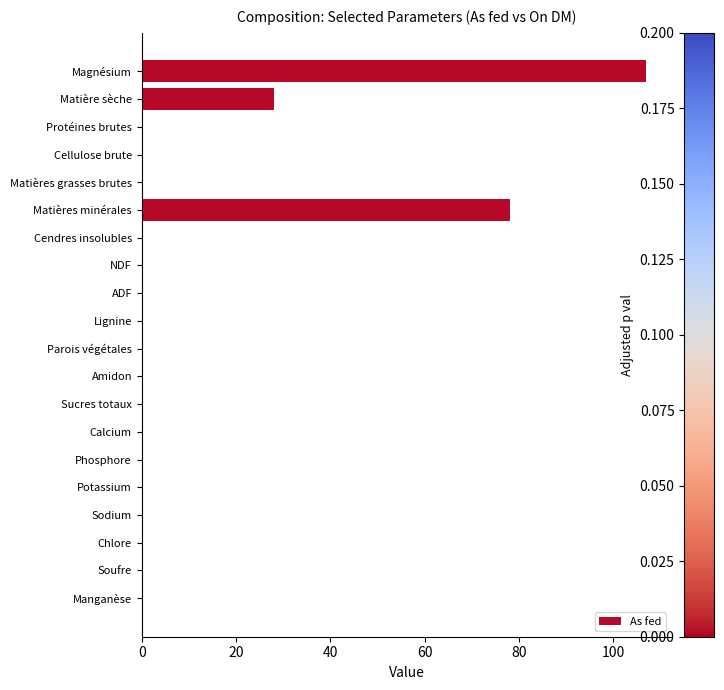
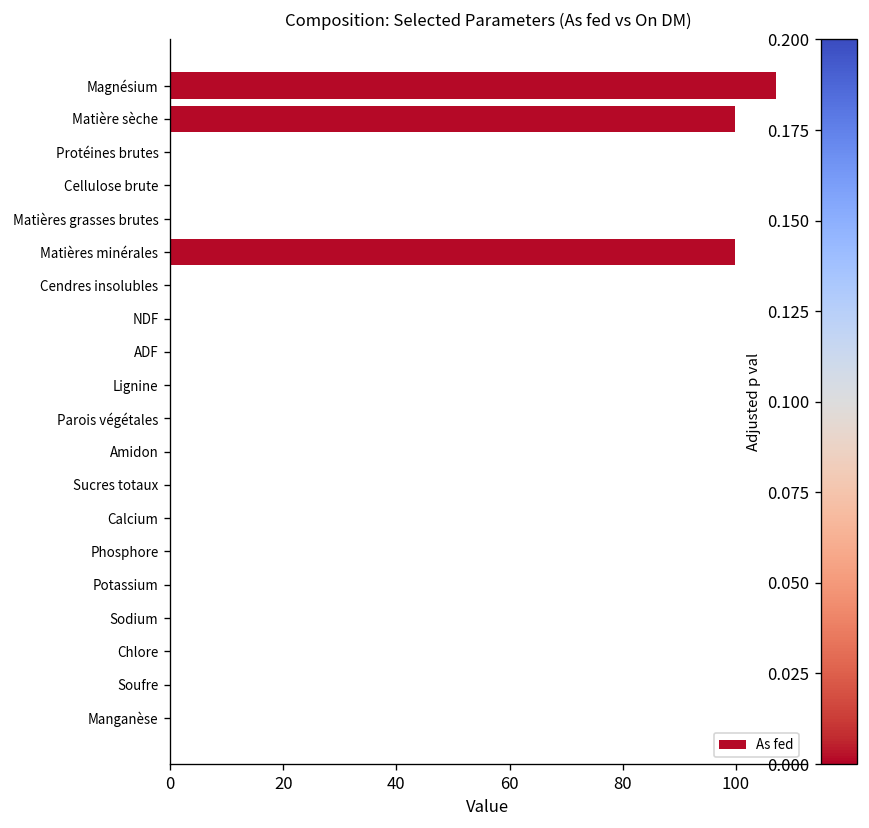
Matière sèche: 28 -> 100
Matières minérales: 78 -> 100
